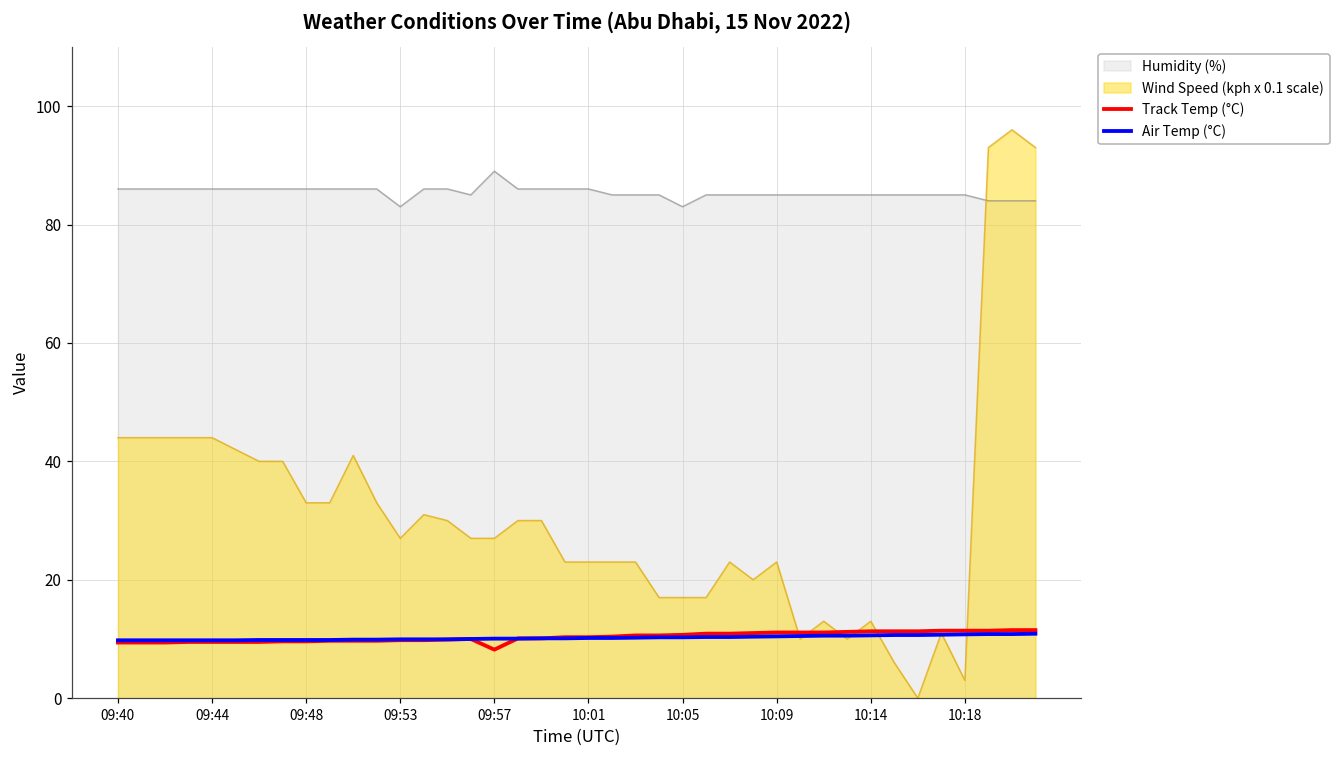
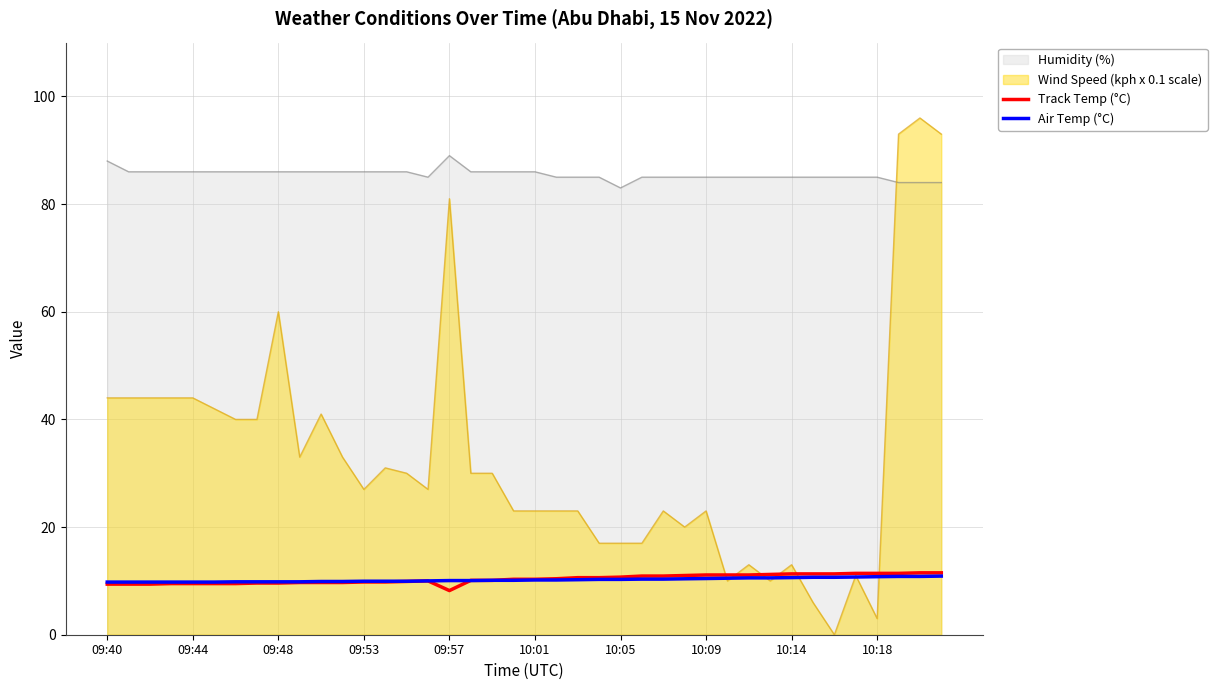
Humidity (%), 09:40: 86 -> 88
Wind Speed (kph x 0.1 scale), 09:48: 33 -> 60
Humidity (%), 09:53: 83 -> 86
Wind Speed (kph x 0.1 scale), 09:57: 27 -> 81
